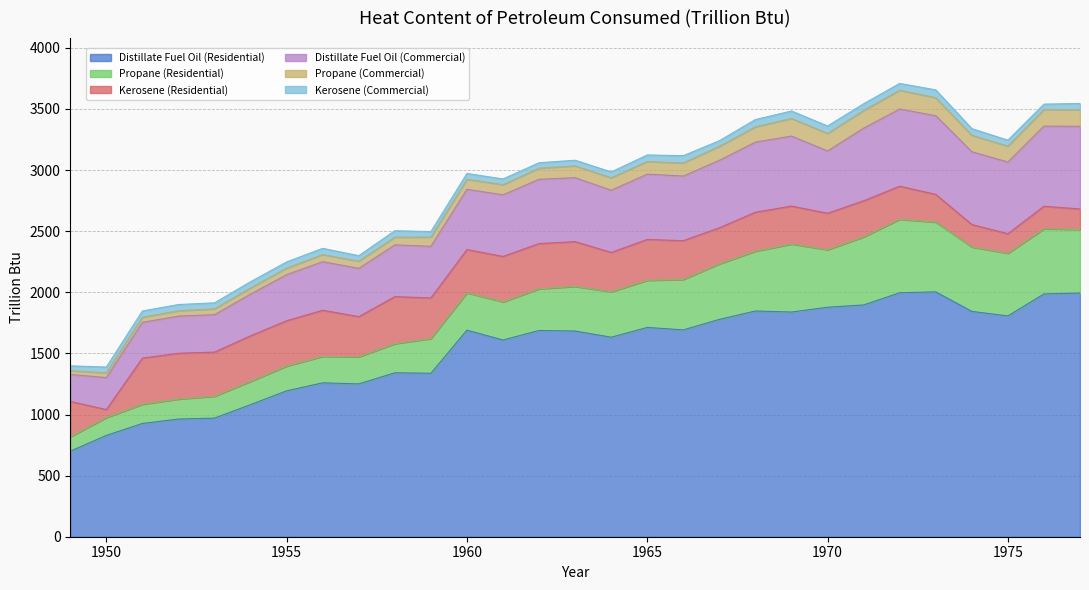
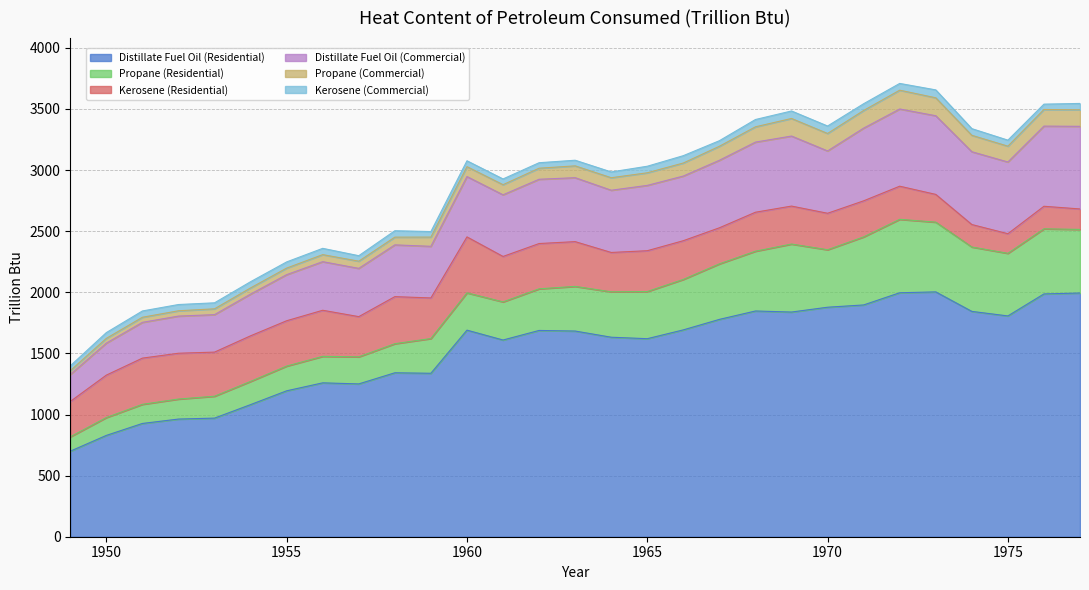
Kerosene (Residential), 1950: 70 -> 350
Kerosene (Residential), 1960: 350 -> 460
Distillate Fuel Oil (Residential), 1965: 1710 -> 1620
